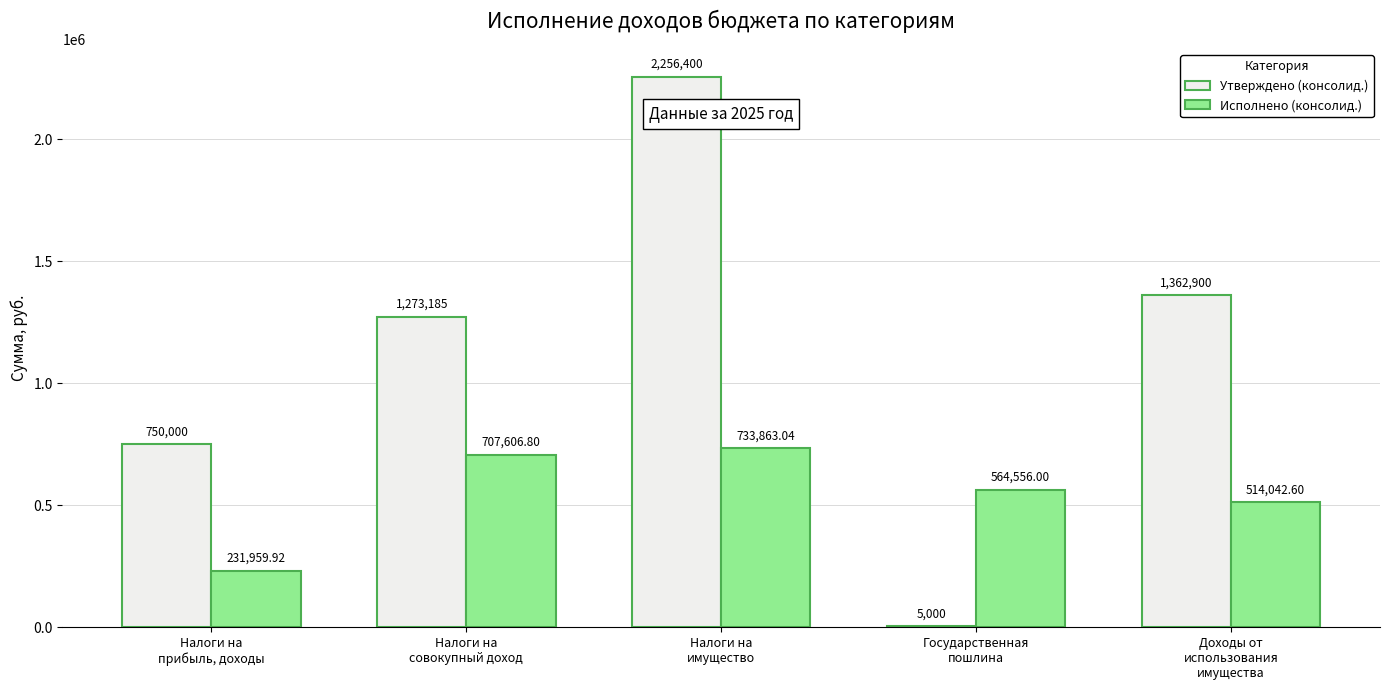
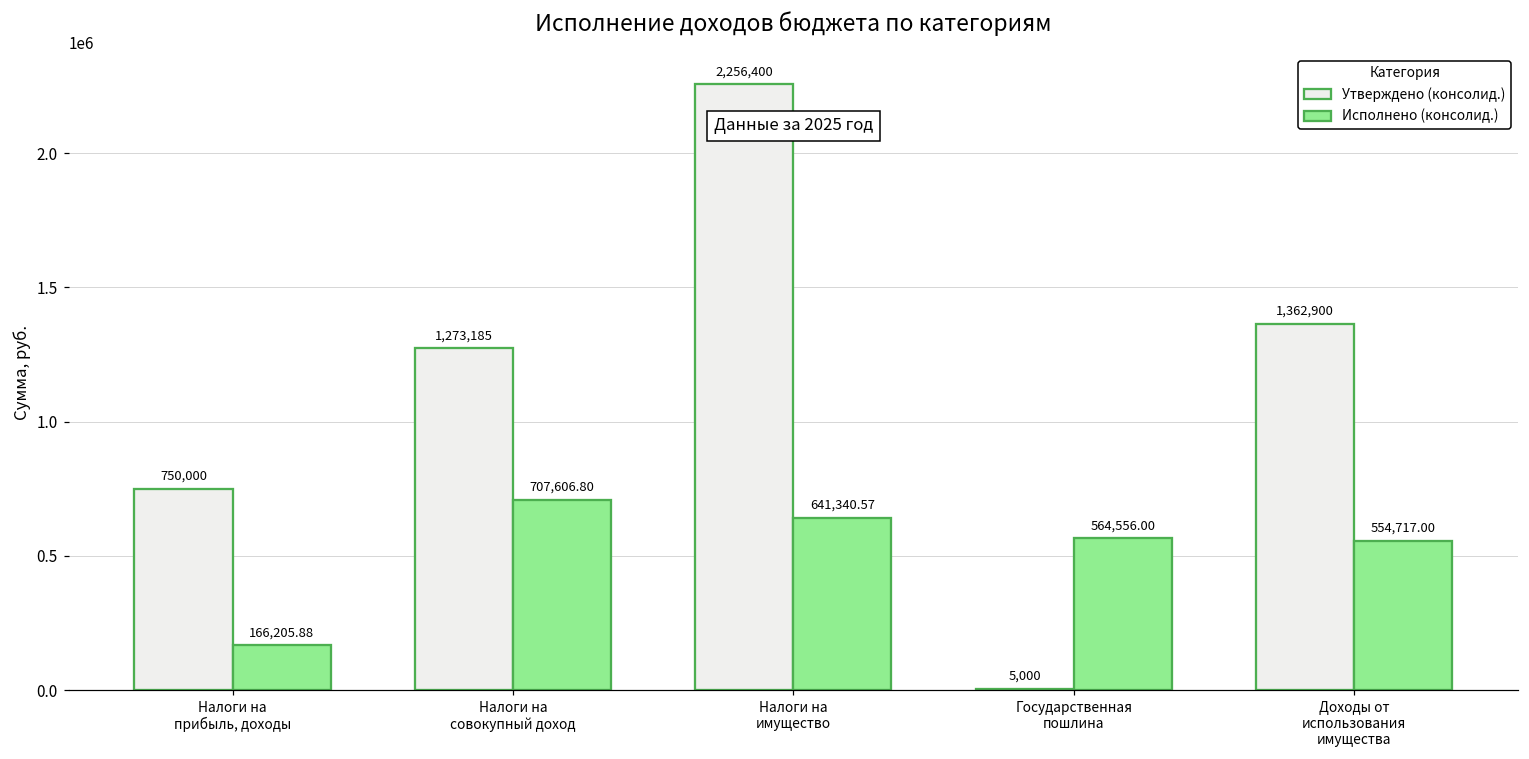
Исполнено (консолид.), Налоги на прибыль, доходы: 231,959.92 -> 166,205.88
Исполнено (консолид.), Налоги на имущество: 733,863.04 -> 641,340.57
Исполнено (консолид.), Доходы от использования имущества: 514,042.60 -> 554,717.00
